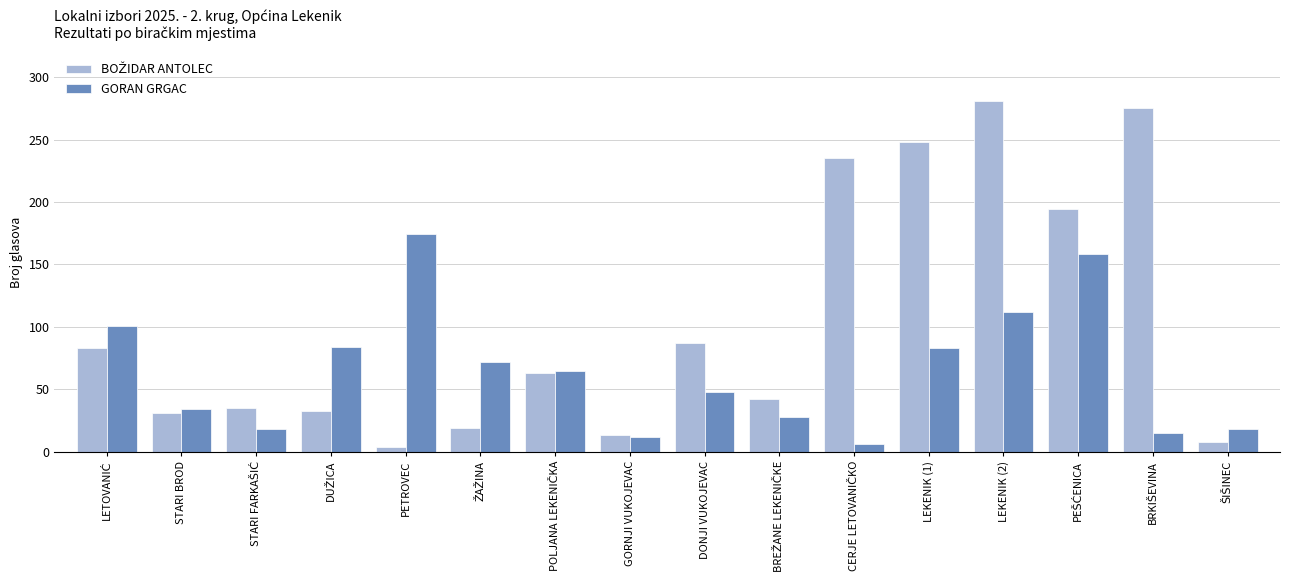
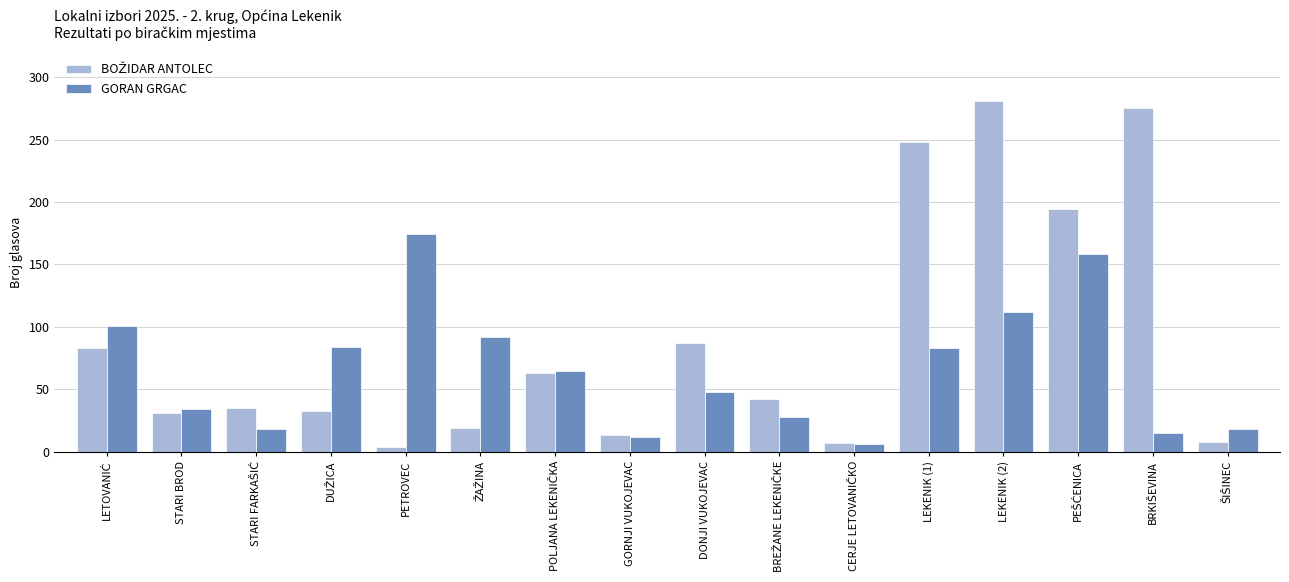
GORAN GRGAC, ŽAŽINA: 72 -> 92
BOŽIDAR ANTOLEC, CERJE LETOVANIČKO: 235 -> 7
